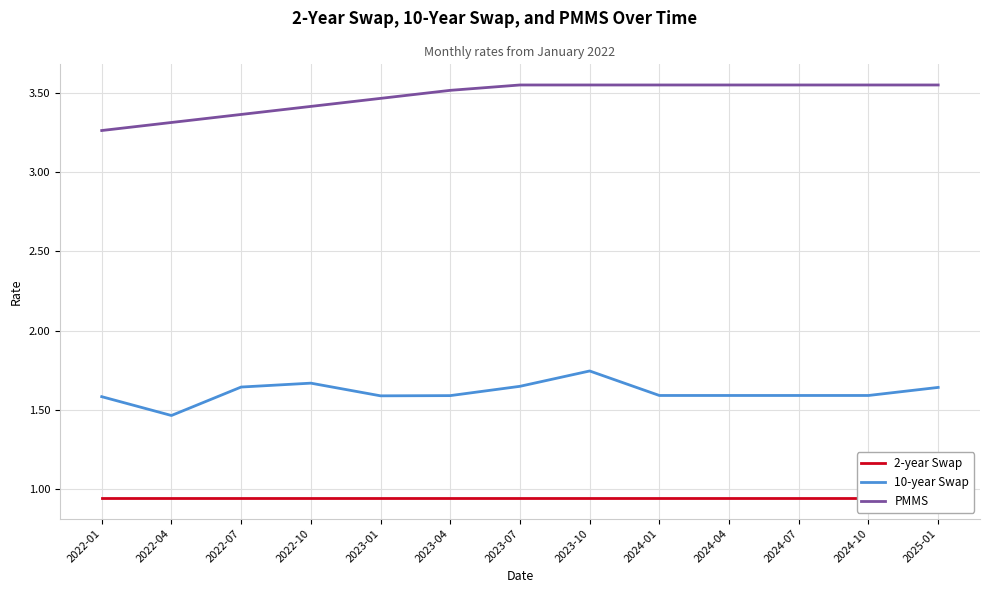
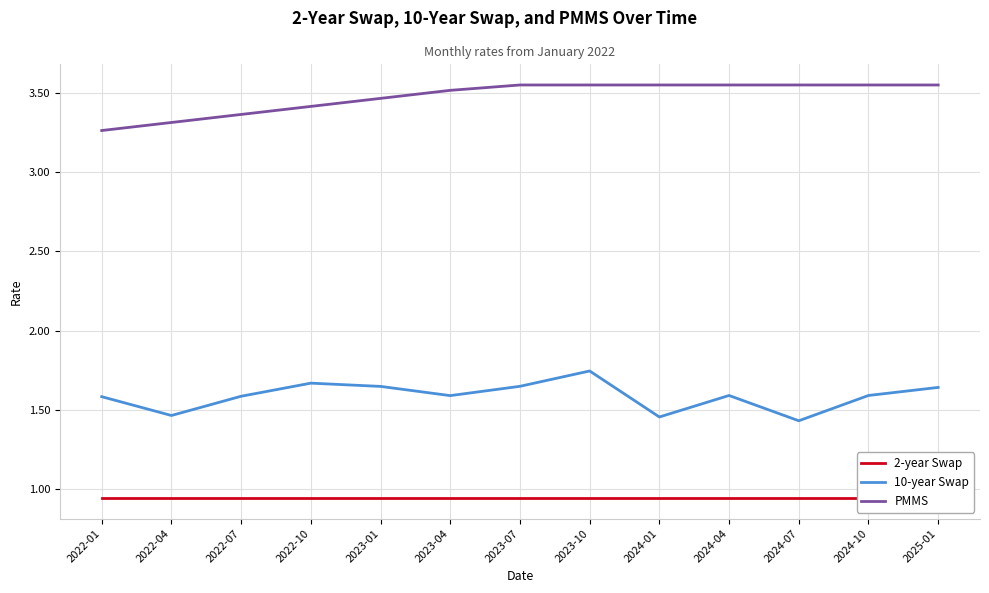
10-year Swap, 2022-07: 1.64 -> 1.58
10-year Swap, 2023-01: 1.59 -> 1.65
10-year Swap, 2024-01: 1.59 -> 1.45
10-year Swap, 2024-07: 1.59 -> 1.43
